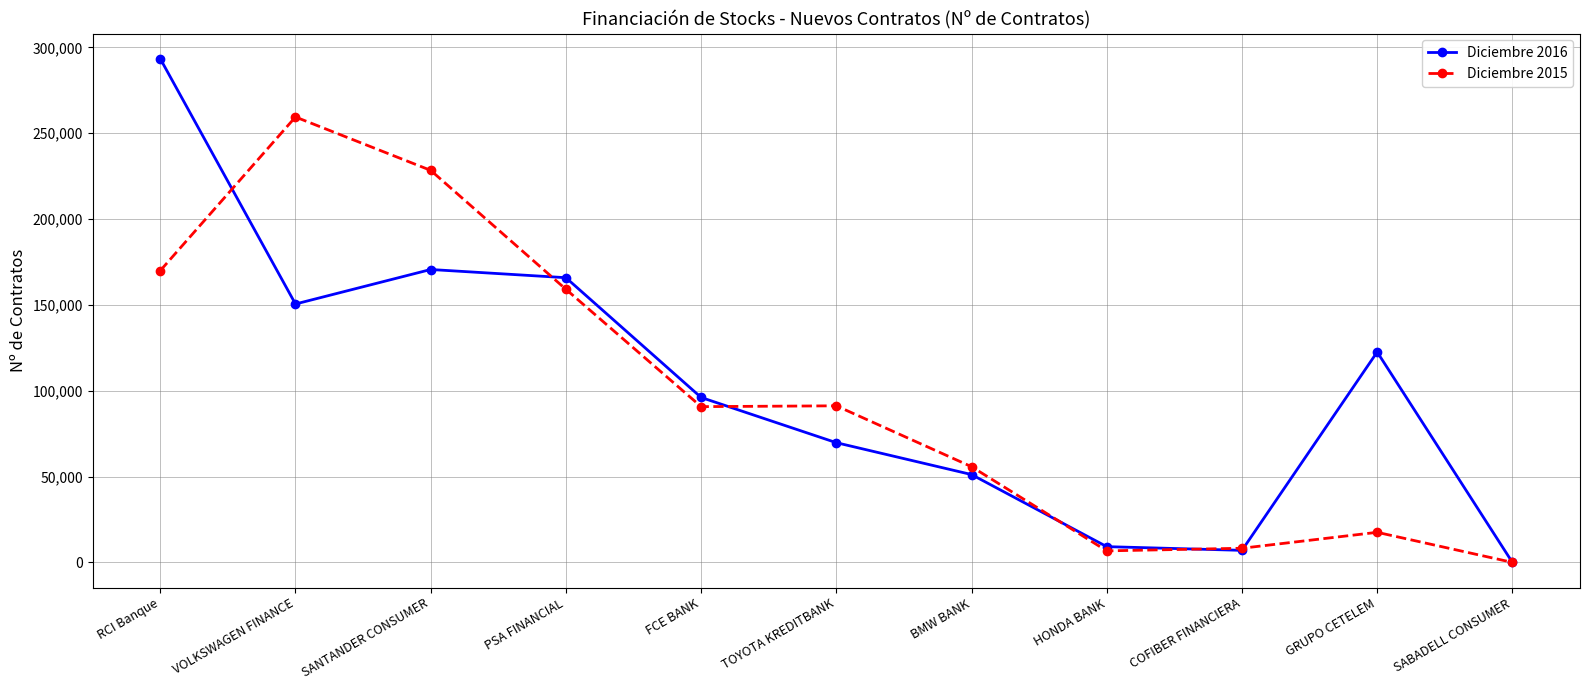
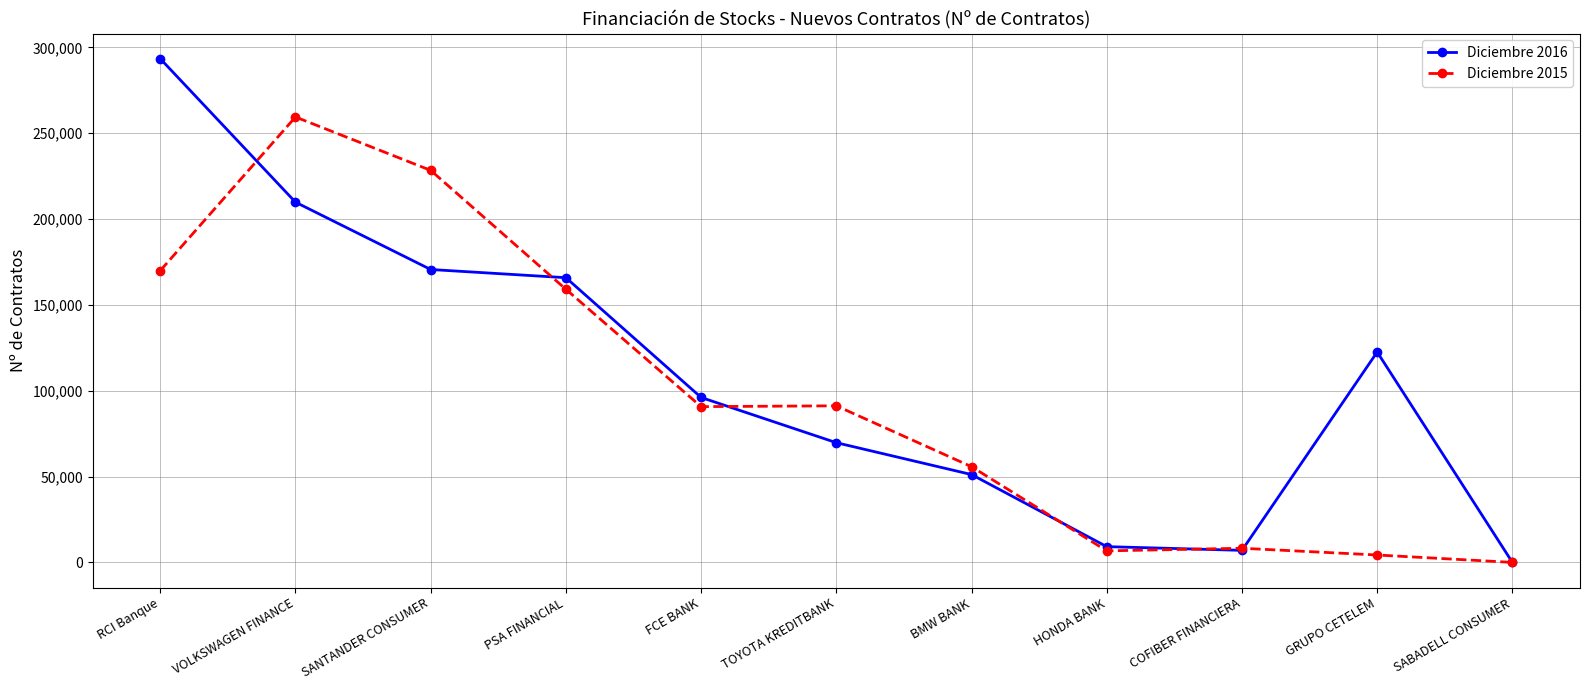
Diciembre 2016, VOLKSWAGEN FINANCE: 150,000 -> 210,000
Diciembre 2015, GRUPO CETELEM: 18,000 -> 4,000
